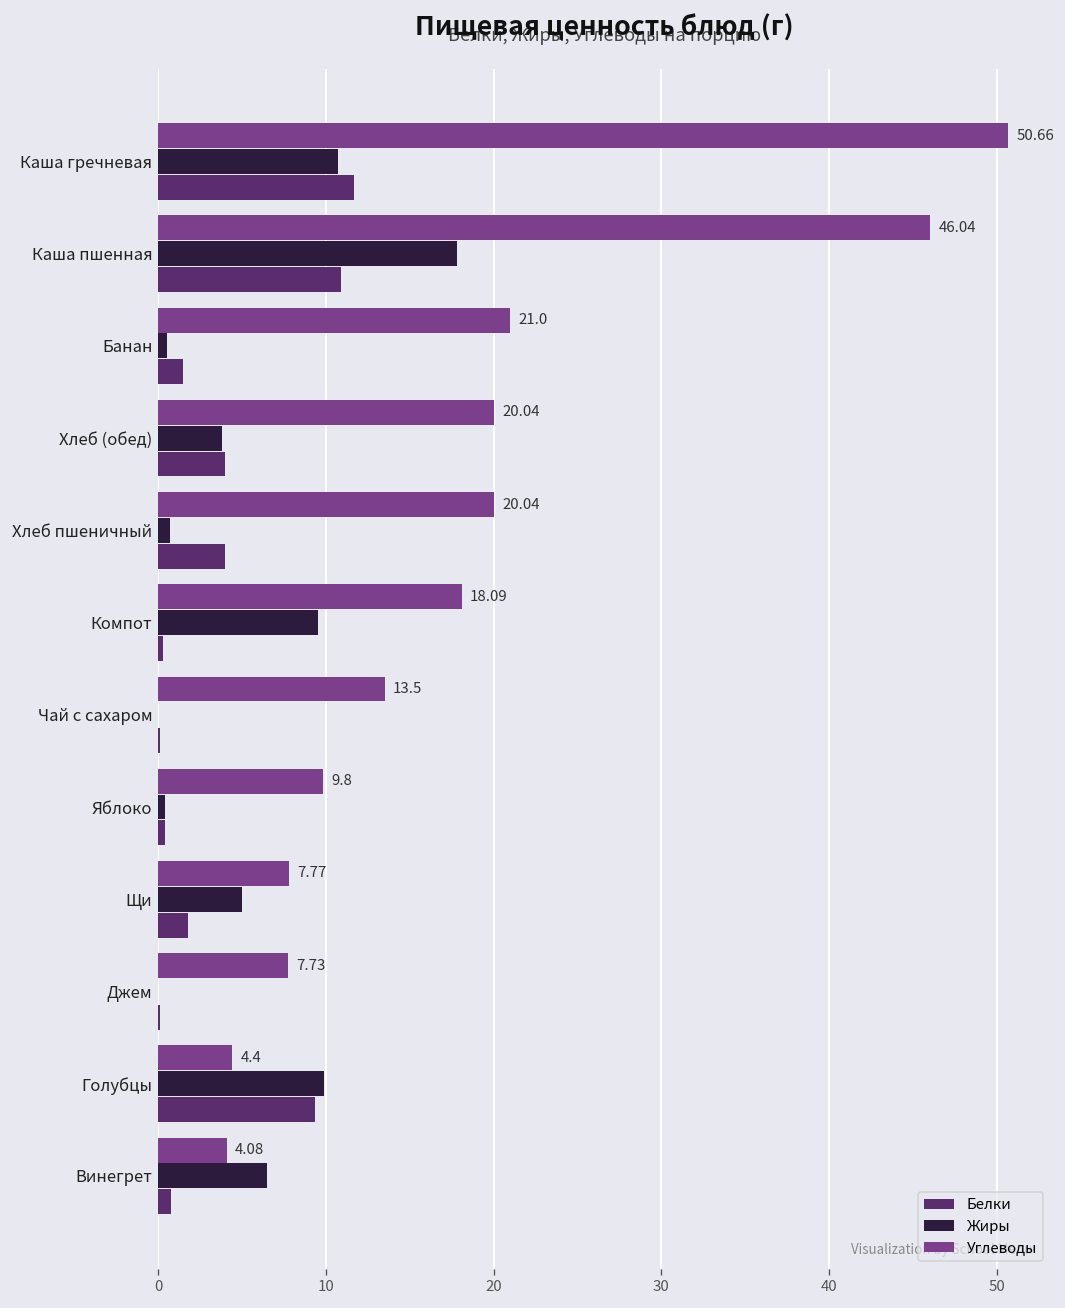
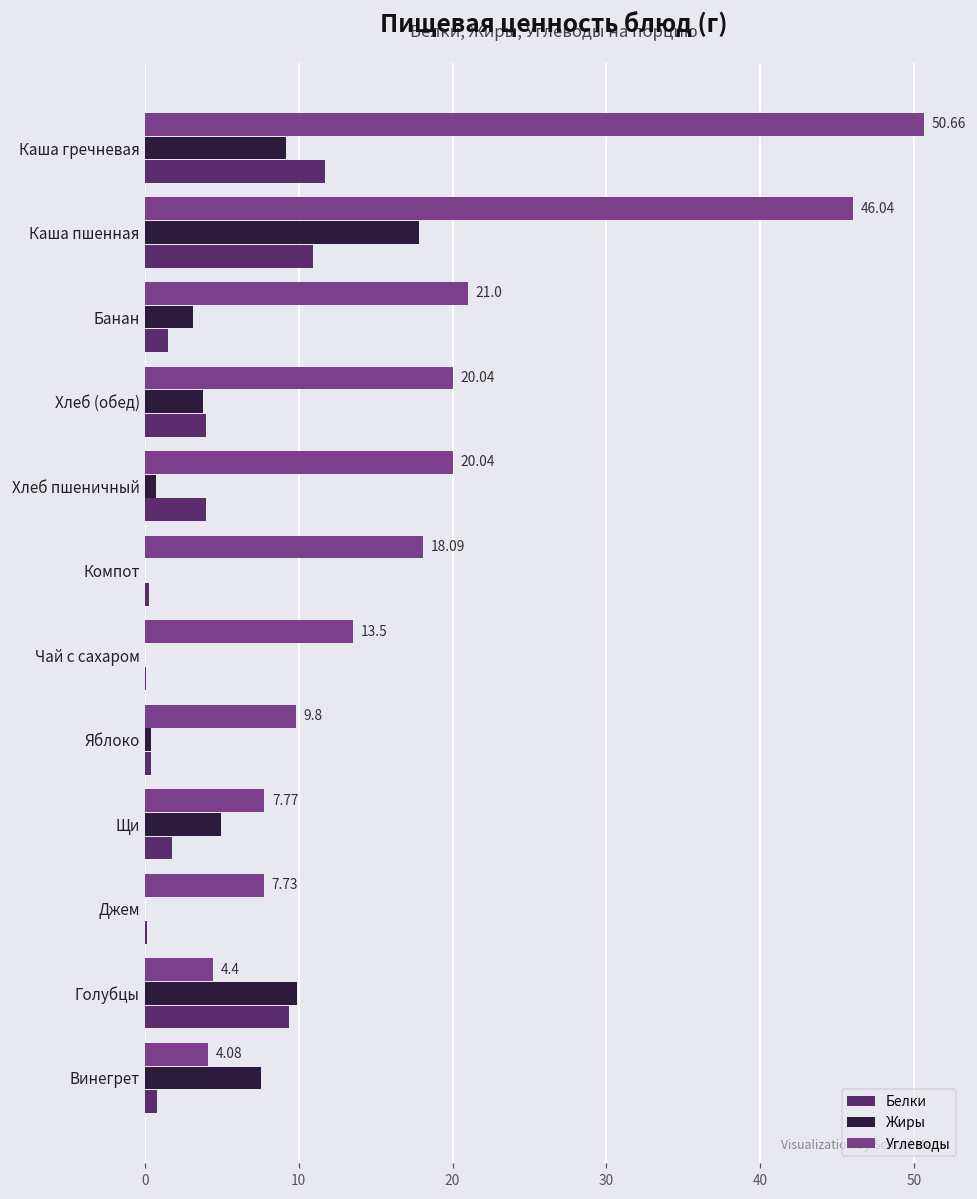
Жиры, Каша гречневая: 10.7 -> 9.2
Жиры, Банан: 0.5 -> 3.1
Жиры, Компот: 9.5 -> 0.0
Жиры, Винегрет: 6.5 -> 7.5
